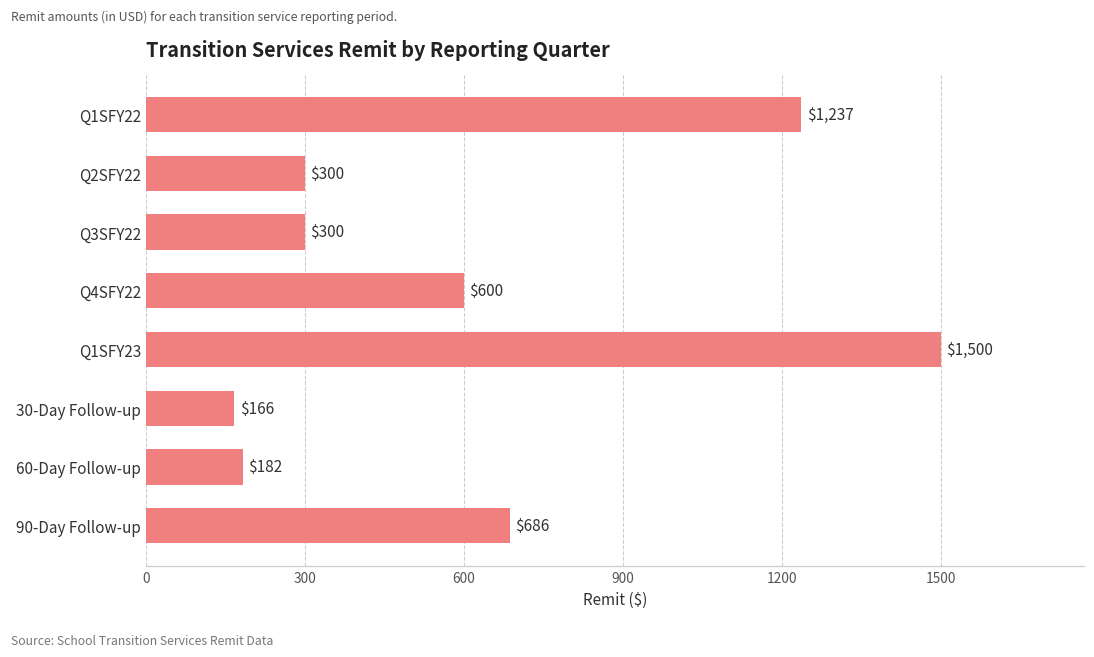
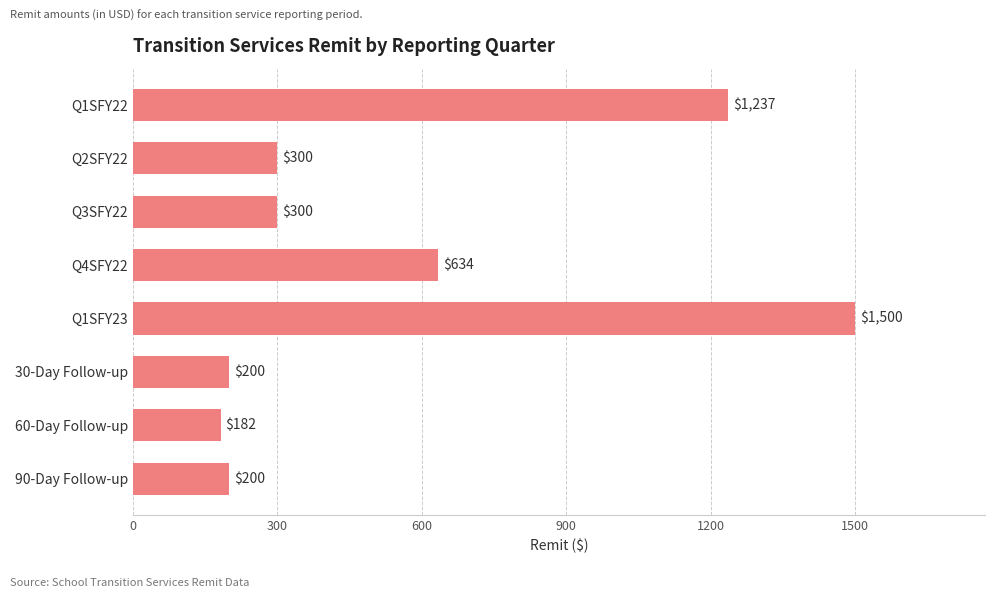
Q4SFY22: $600 -> $634
30-Day Follow-up: $166 -> $200
90-Day Follow-up: $686 -> $200
